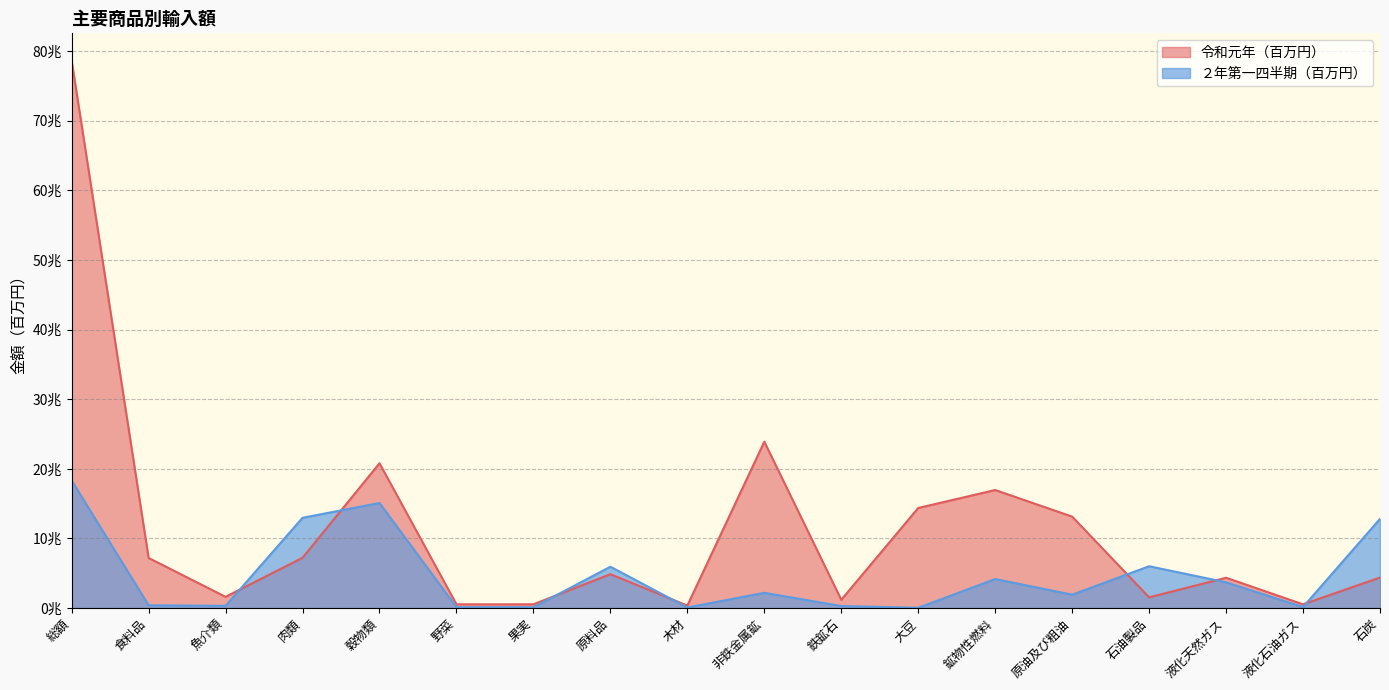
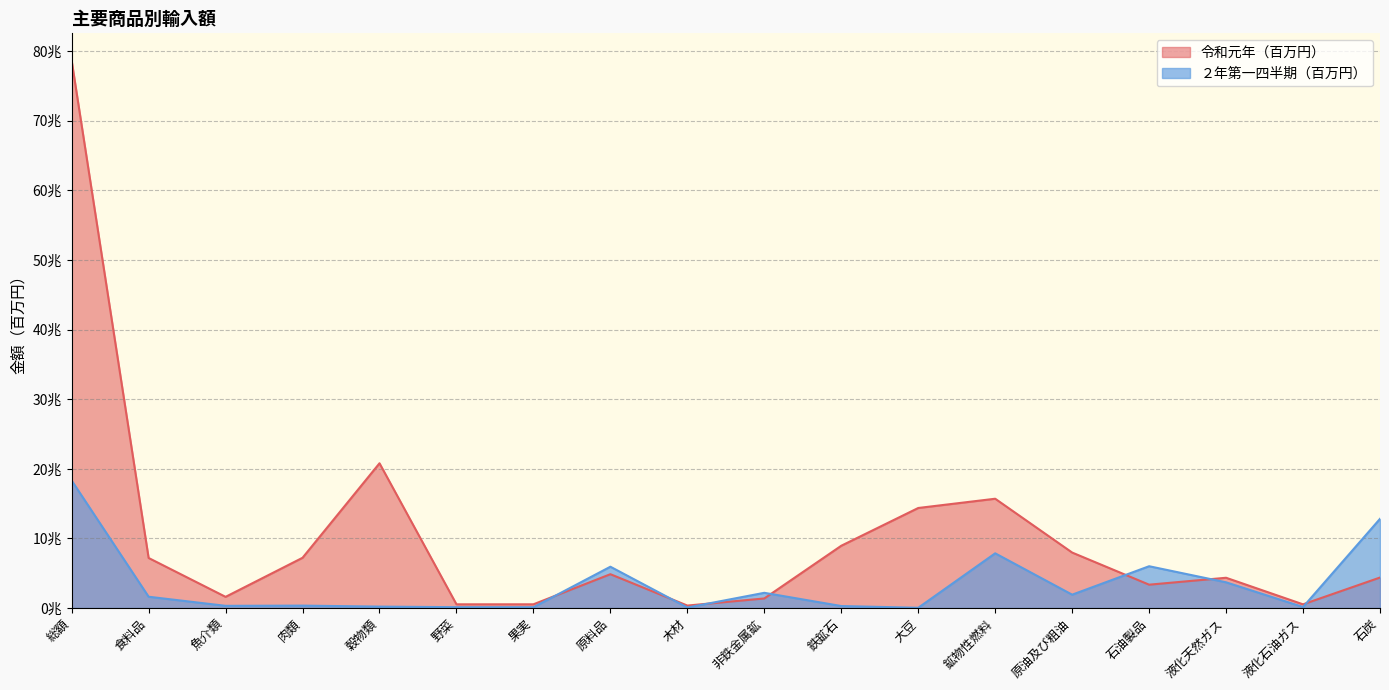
２年第一四半期（百万円）, 食料品: 0兆 -> 2兆
２年第一四半期（百万円）, 肉類: 13兆 -> 0兆
２年第一四半期（百万円）, 穀物類: 15兆 -> 0兆
令和元年（百万円）, 非鉄金属鉱: 24兆 -> 1兆
令和元年（百万円）, 鉄鉱石: 1兆 -> 9兆
令和元年（百万円）, 鉱物性燃料: 17兆 -> 16兆
２年第一四半期（百万円）, 鉱物性燃料: 4兆 -> 8兆
令和元年（百万円）, 原油及び粗油: 13兆 -> 8兆
令和元年（百万円）, 石油製品: 2兆 -> 3兆
